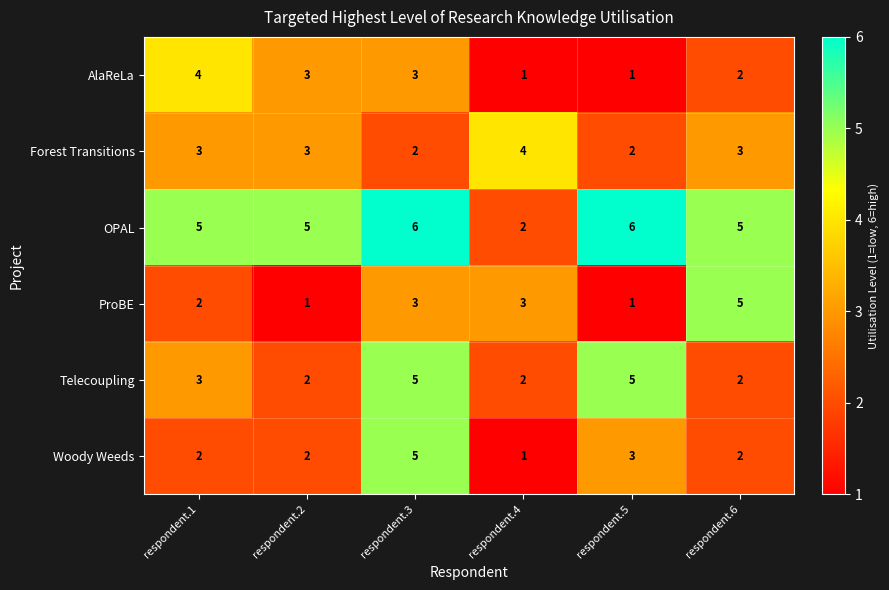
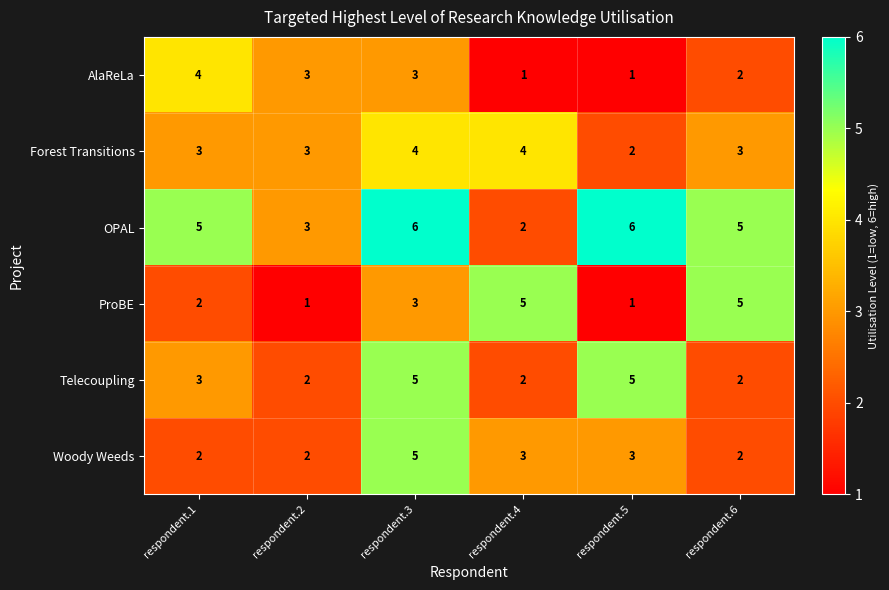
Forest Transitions, respondent.3: 2 -> 4
OPAL, respondent.2: 5 -> 3
ProBE, respondent.4: 3 -> 5
Woody Weeds, respondent.4: 1 -> 3
